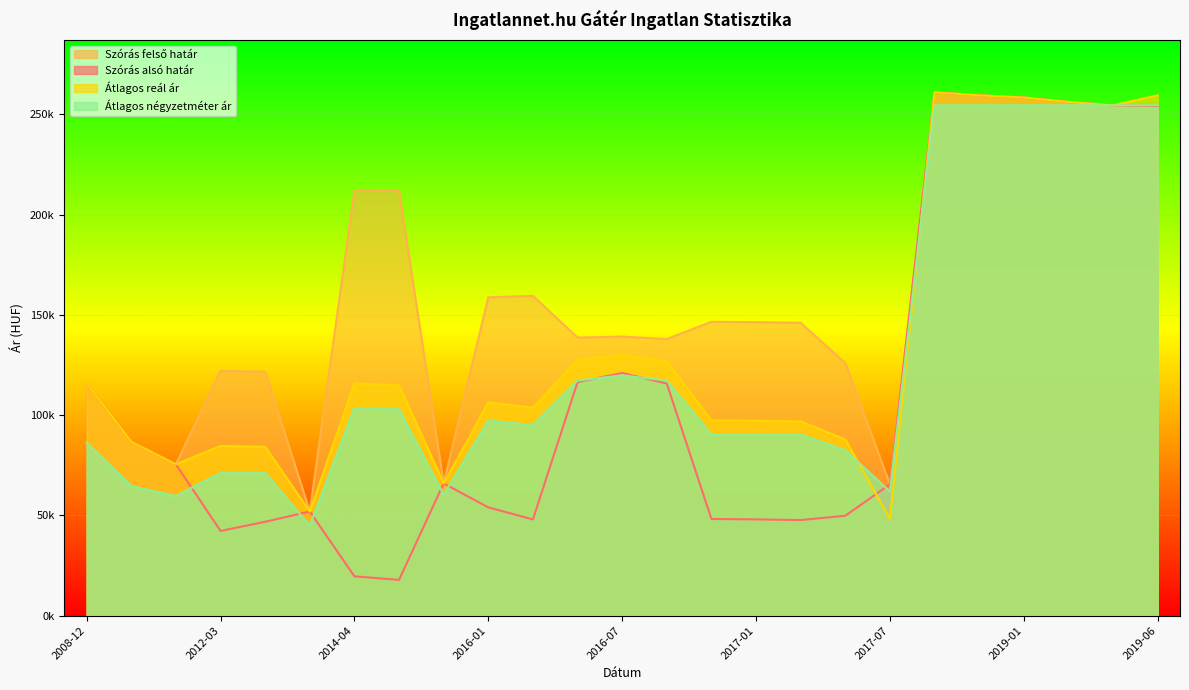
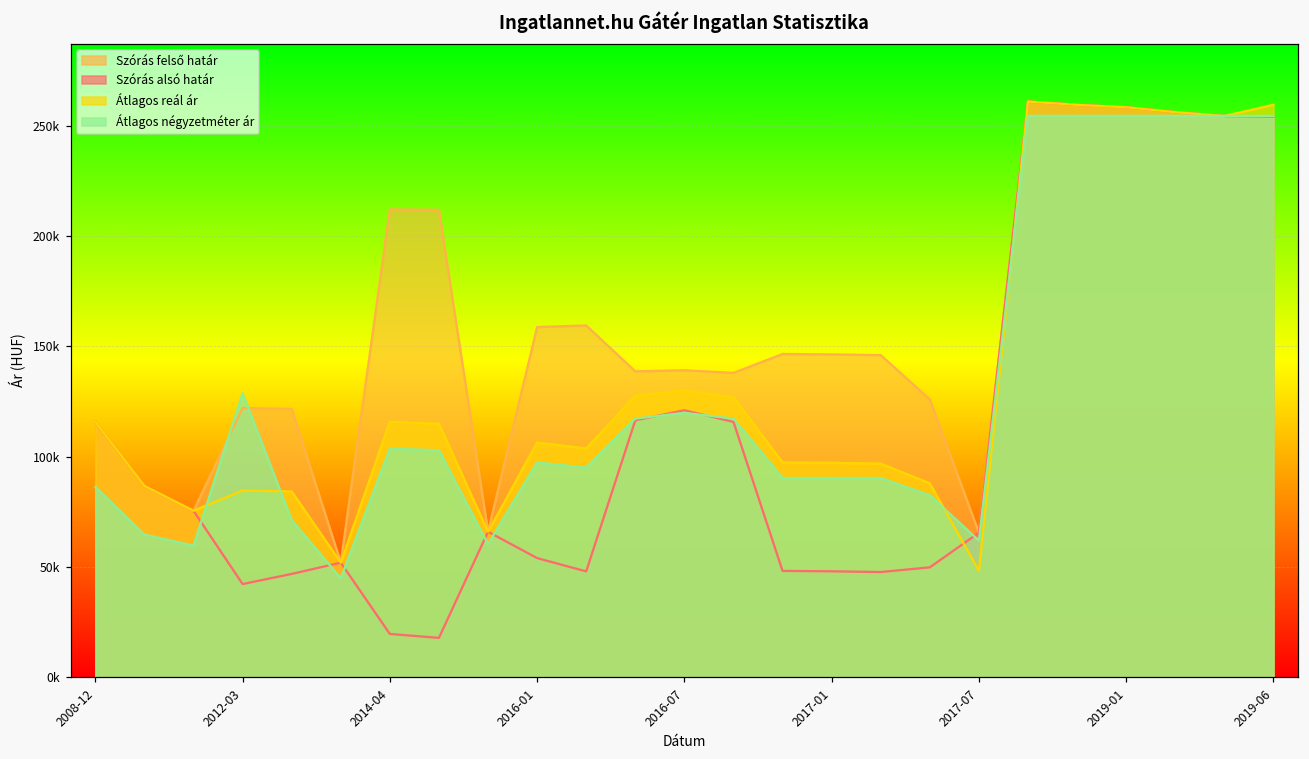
Átlagos négyzetméter ár, 2012-03: 71000 -> 129000
